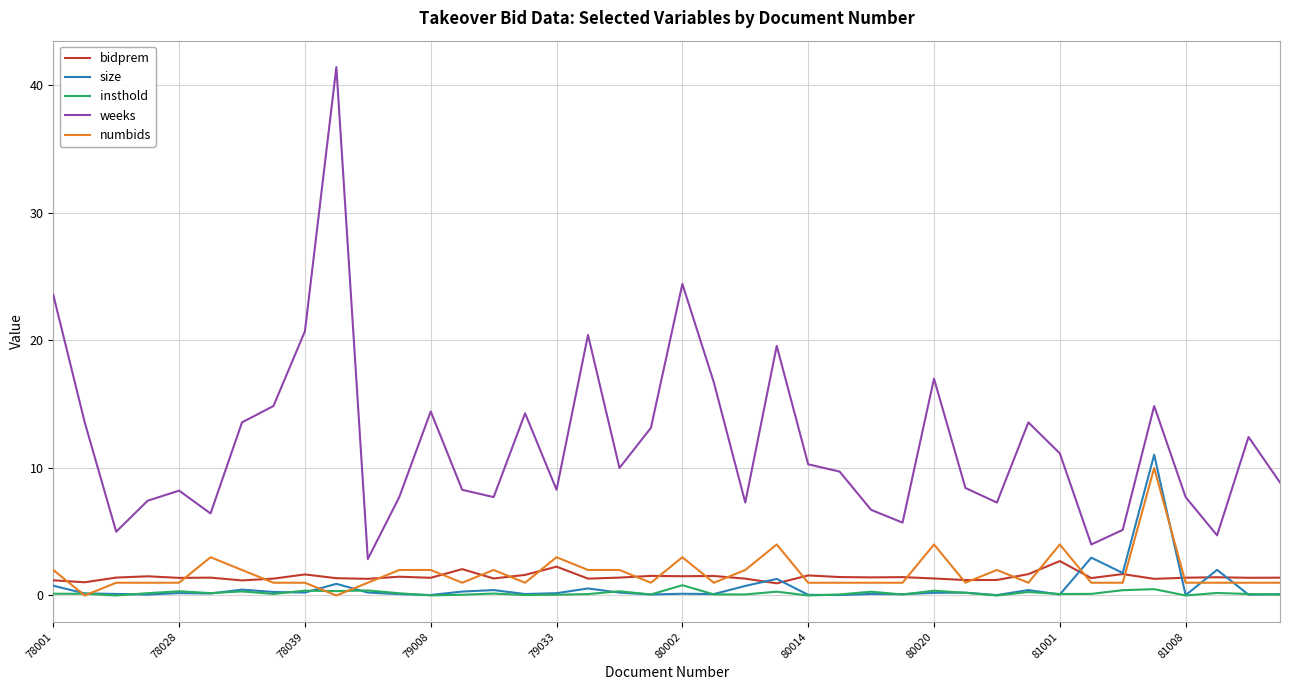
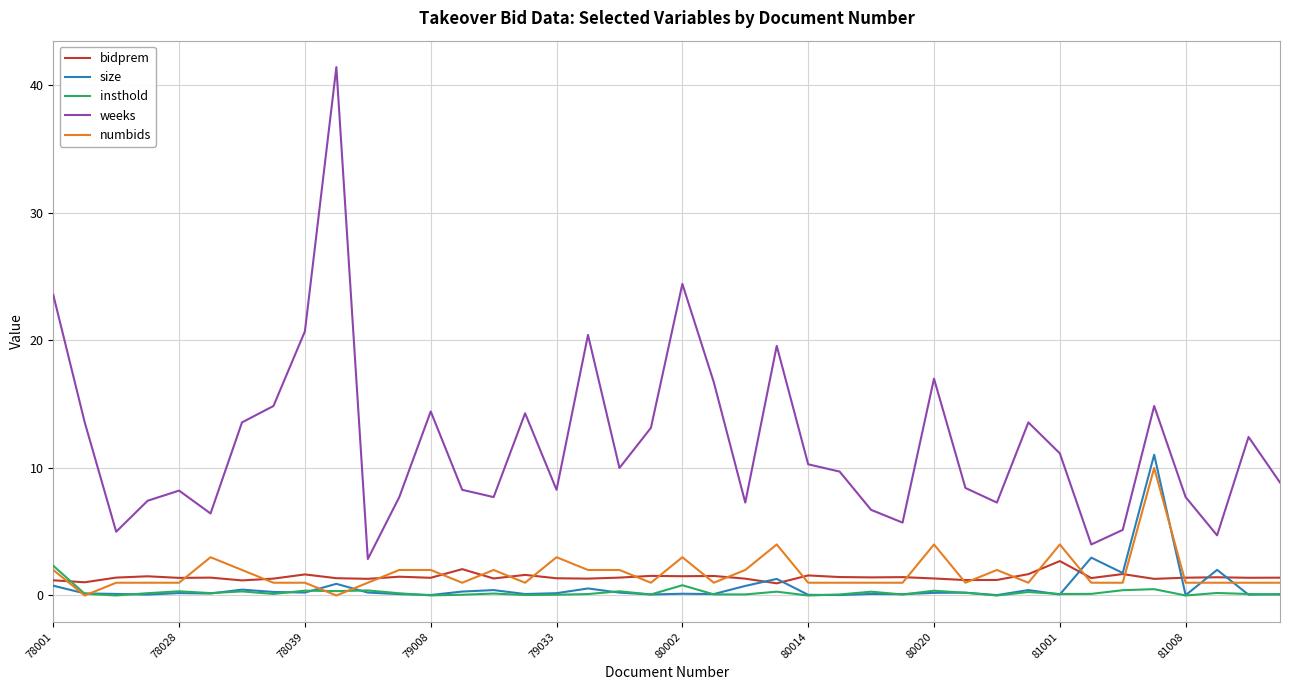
insthold, 78001: 0.1 -> 2.3
bidprem, 79033: 2.3 -> 1.3
